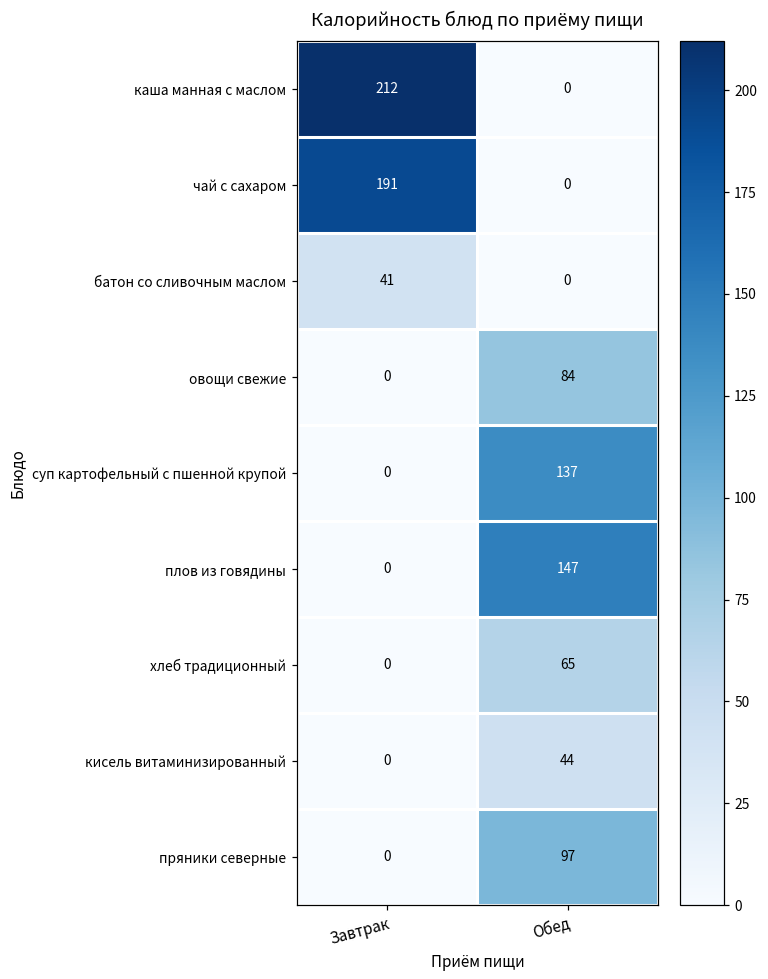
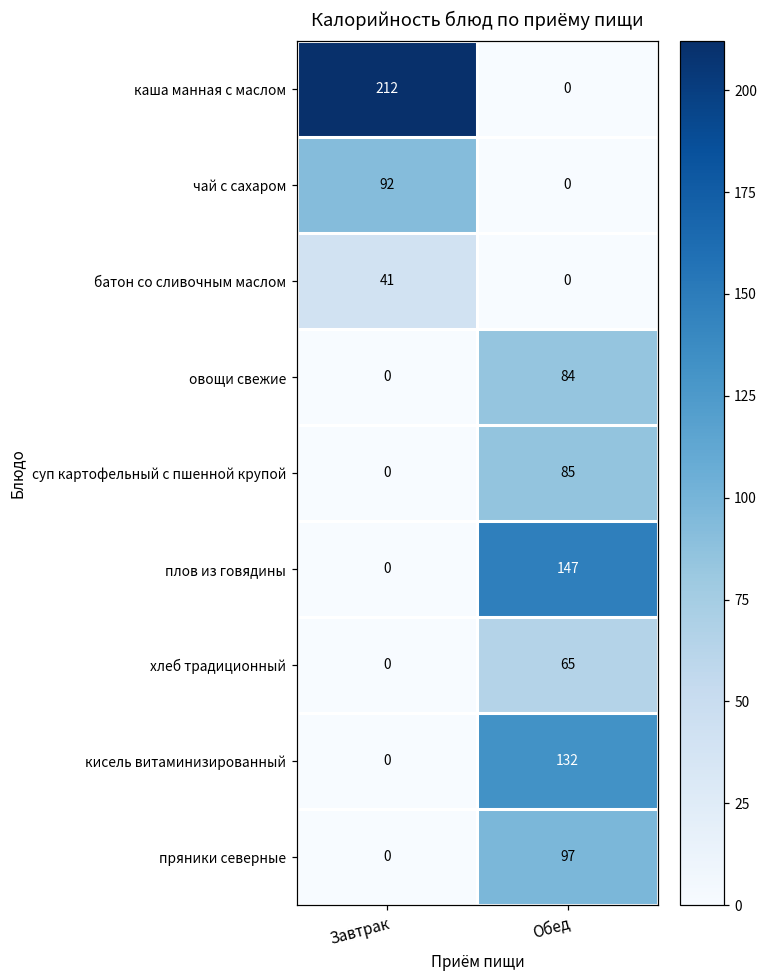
чай с сахаром, Завтрак: 191 -> 92
суп картофельный с пшенной крупой, Обед: 137 -> 85
кисель витаминизированный, Обед: 44 -> 132
